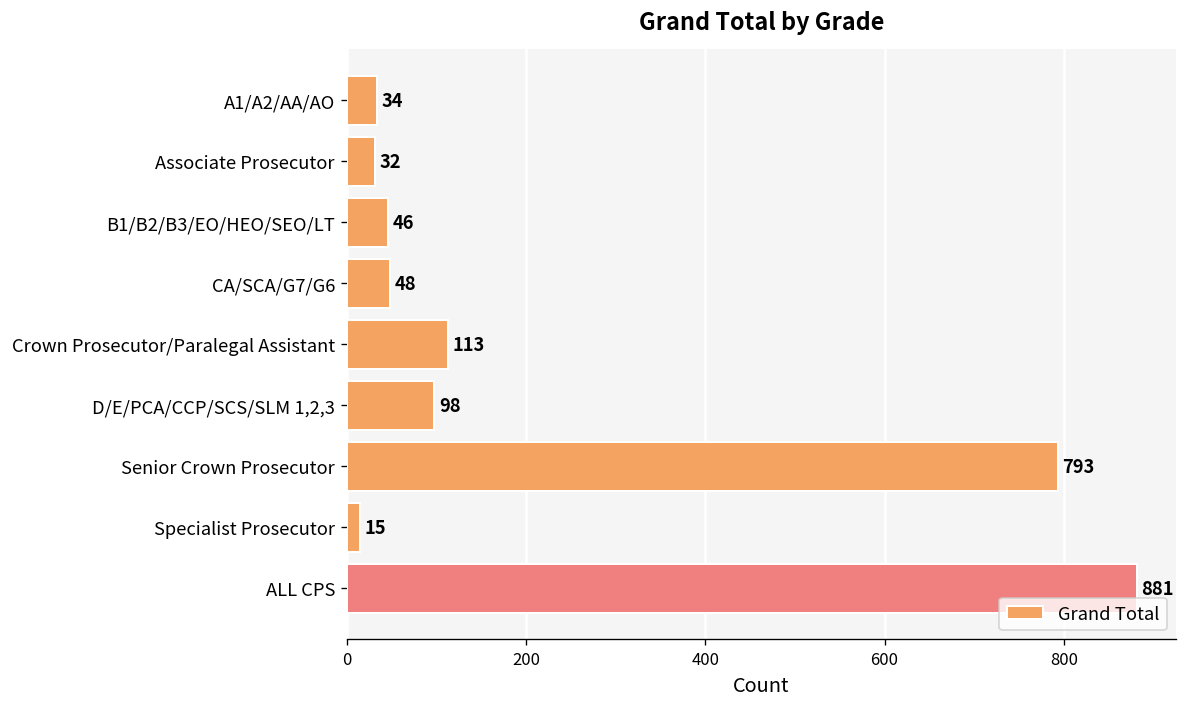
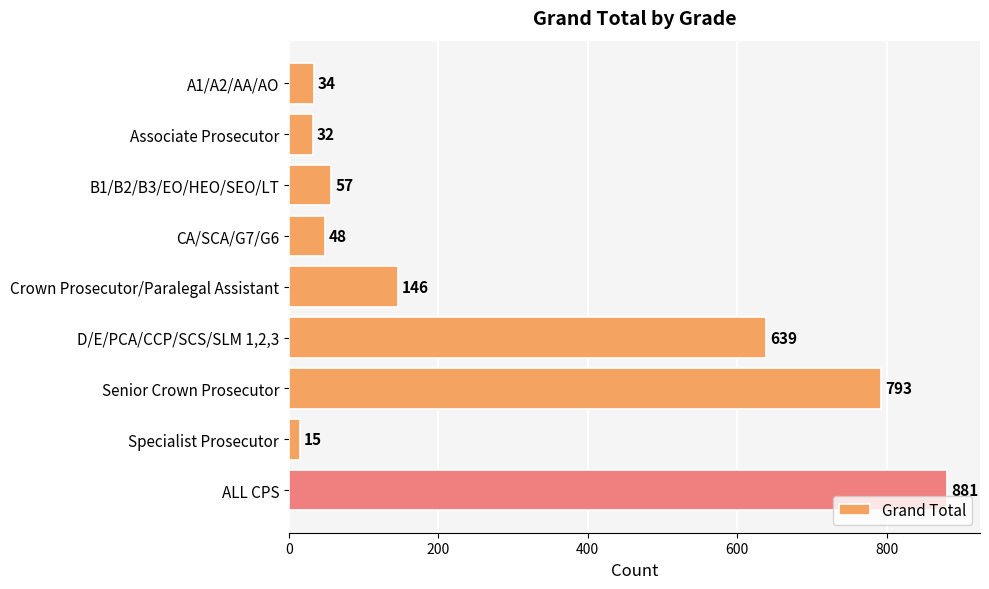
B1/B2/B3/EO/HEO/SEO/LT: 46 -> 57
Crown Prosecutor/Paralegal Assistant: 113 -> 146
D/E/PCA/CCP/SCS/SLM 1,2,3: 98 -> 639
